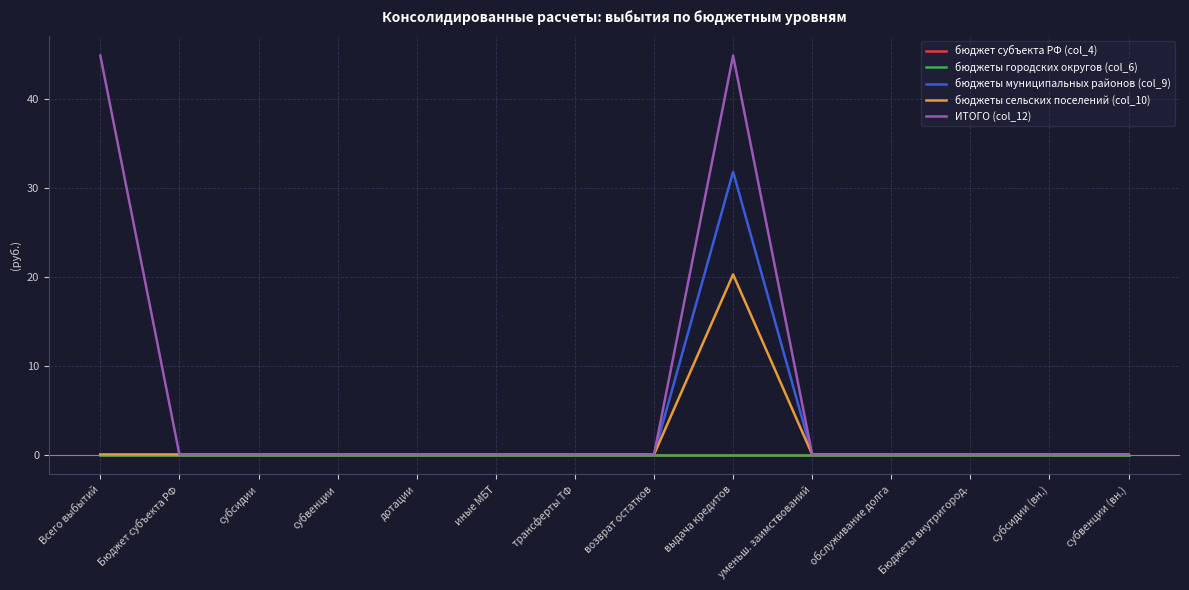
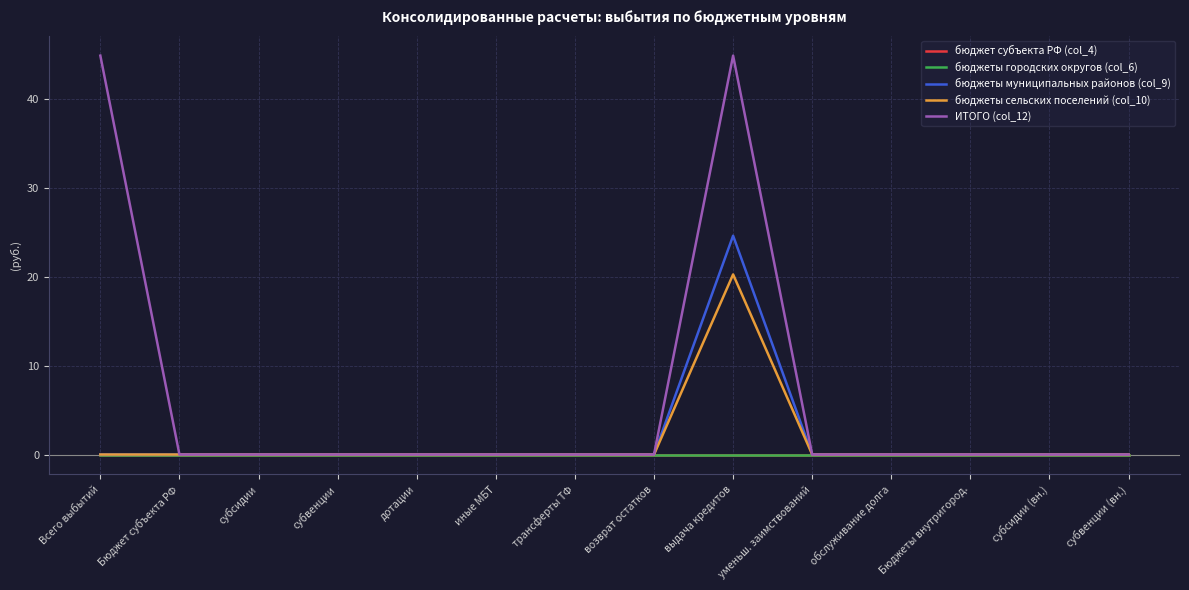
бюджеты муниципальных районов (col_9), выдача кредитов: 32 -> 25
